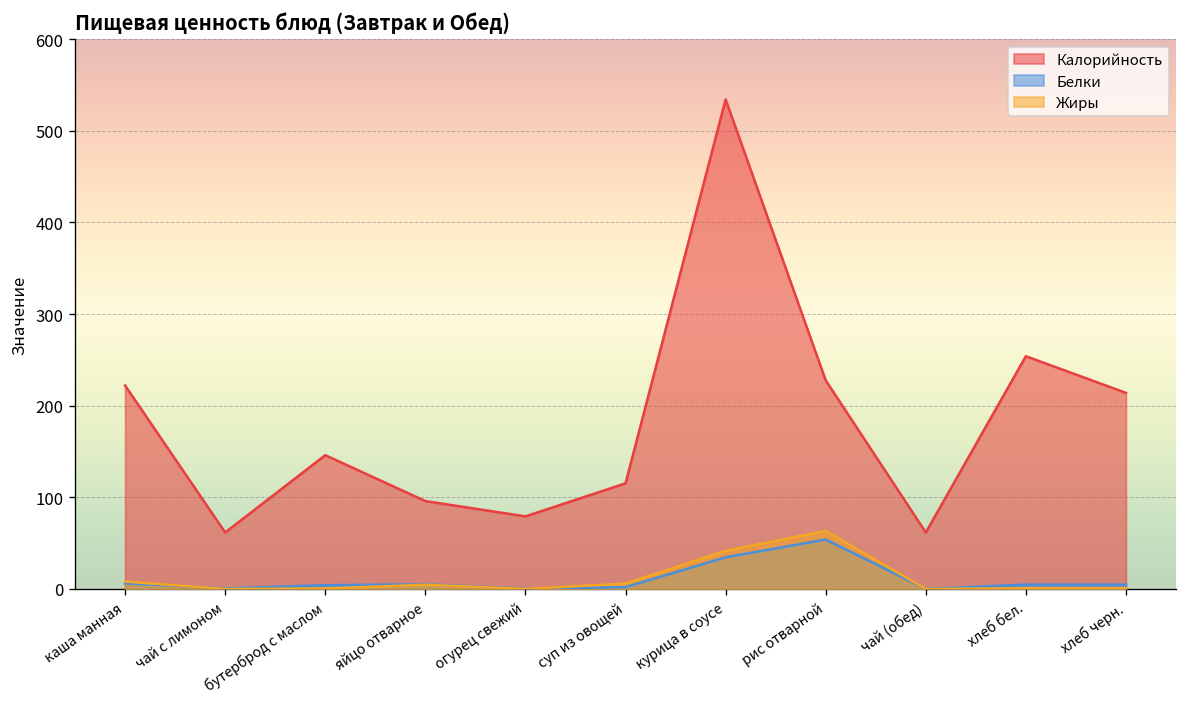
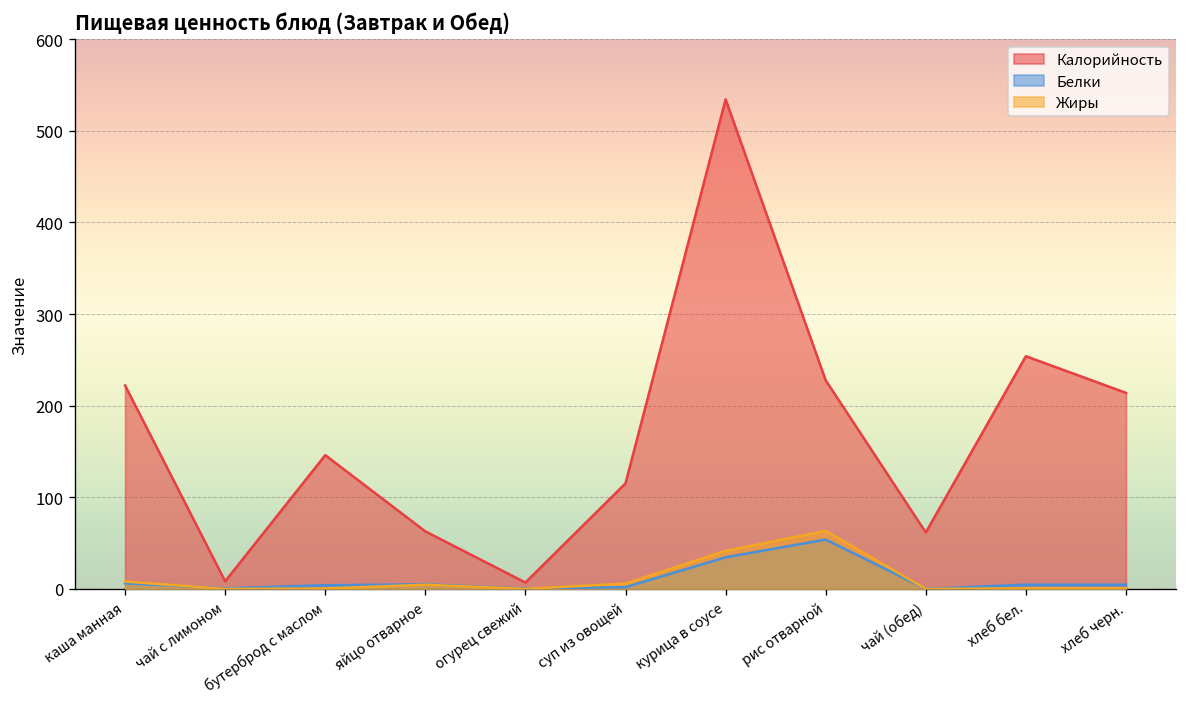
Калорийность, чай с лимоном: 60 -> 10
Калорийность, яйцо отварное: 100 -> 60
Калорийность, огурец свежий: 80 -> 10
